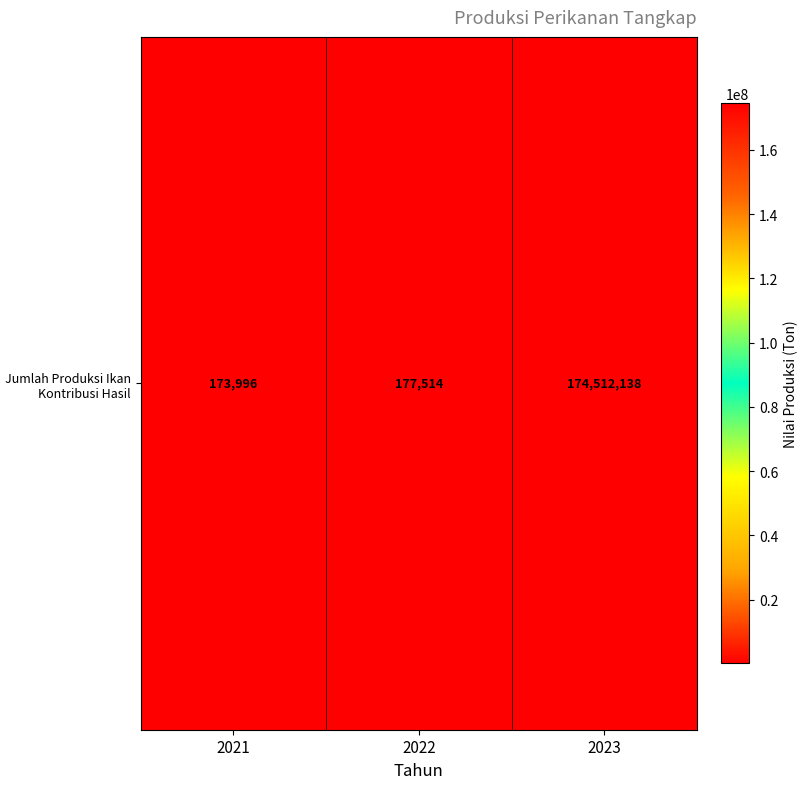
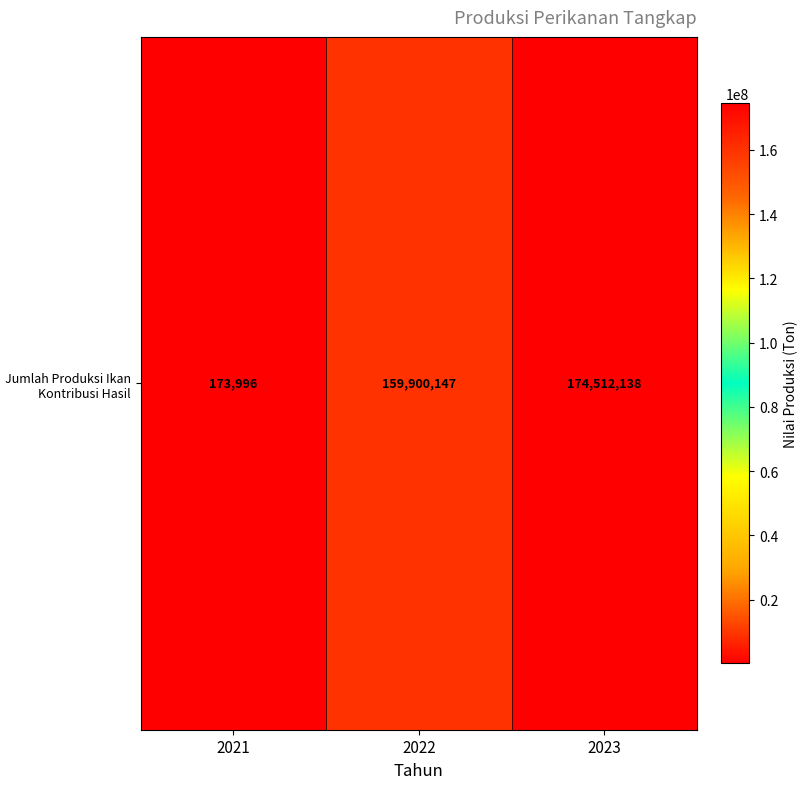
Jumlah Produksi Ikan Kontribusi Hasil, 2022: 177,514 -> 159,900,147
